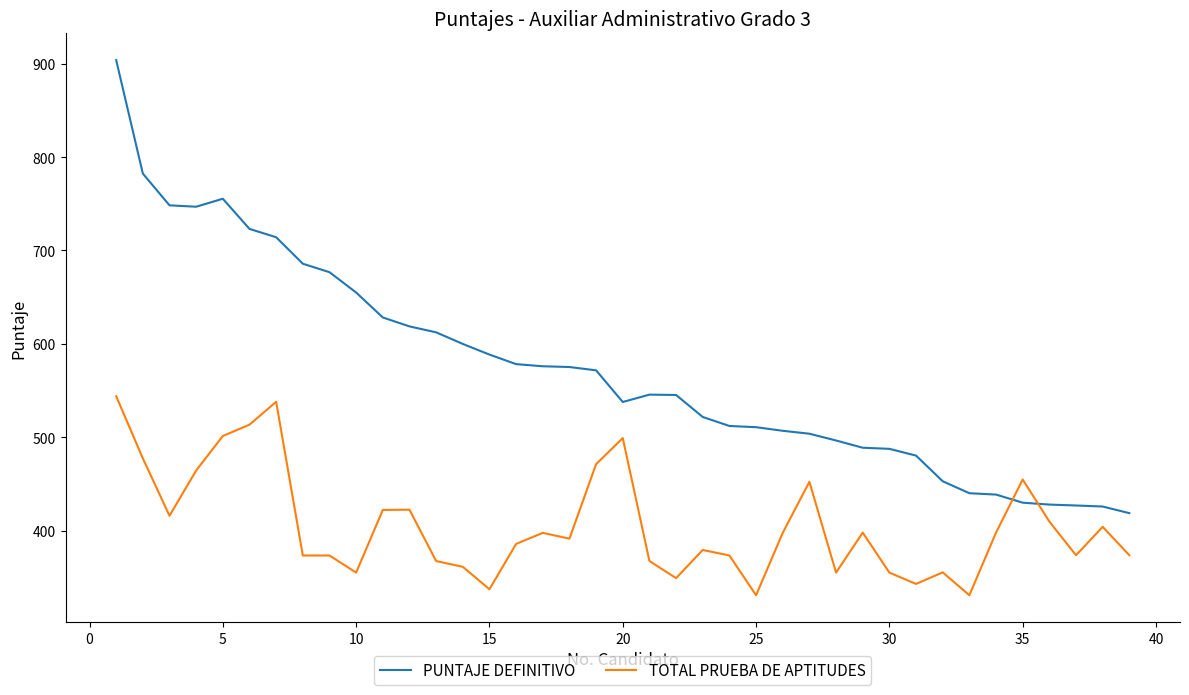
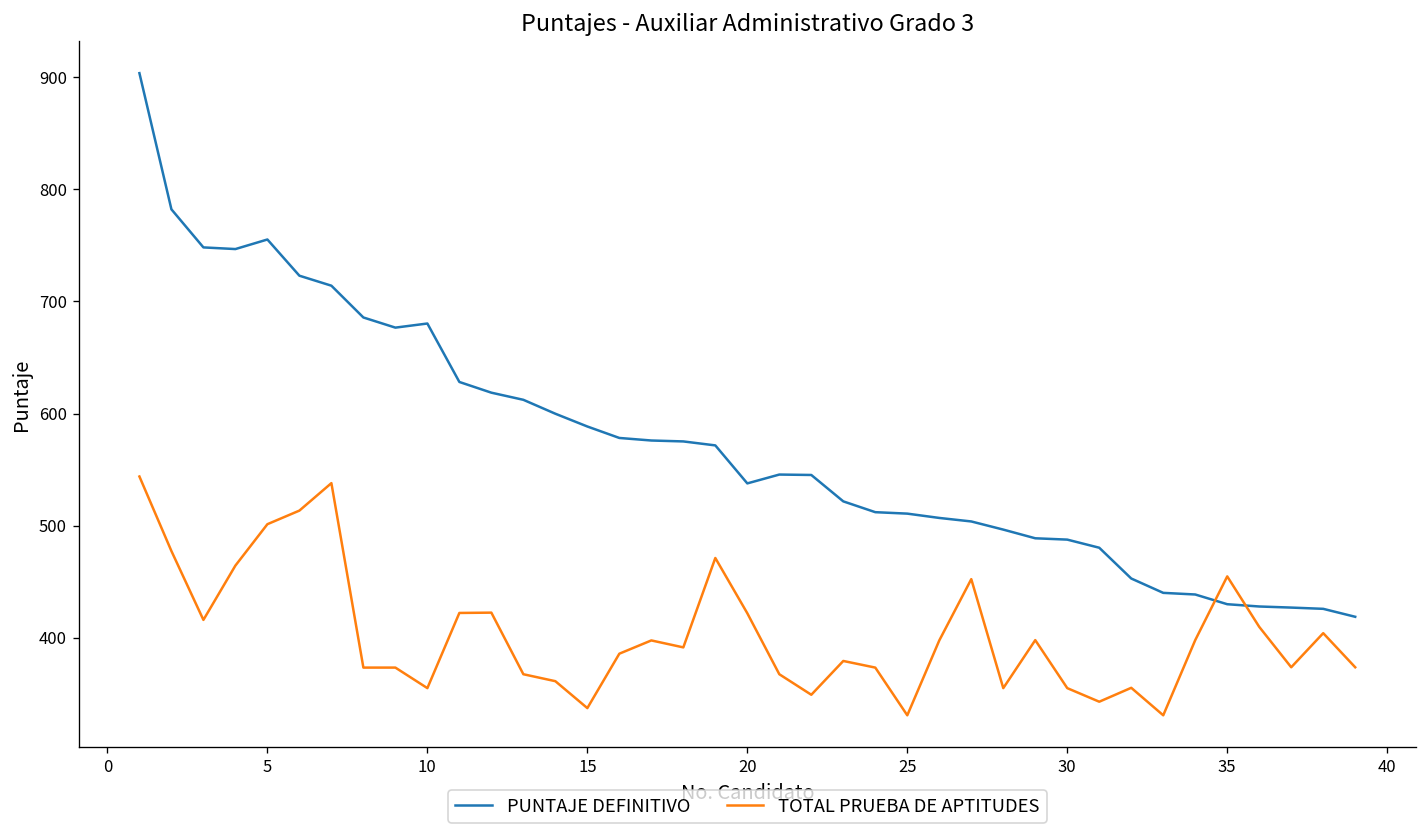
PUNTAJE DEFINITIVO, 10: 650 -> 680
TOTAL PRUEBA DE APTITUDES, 20: 500 -> 420
